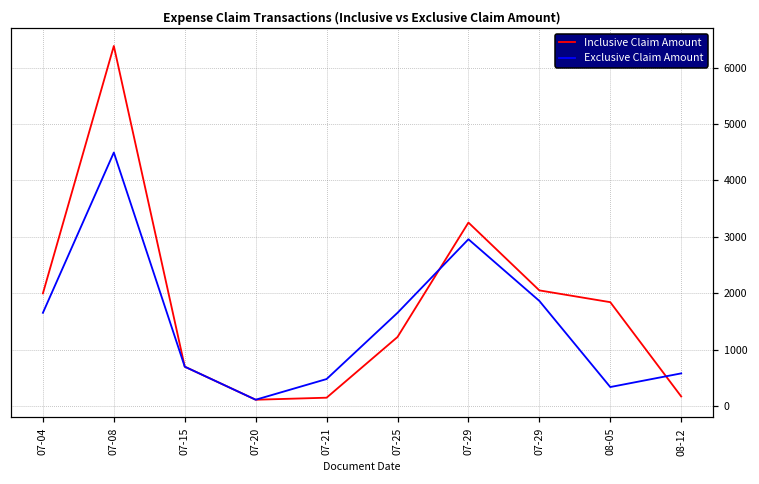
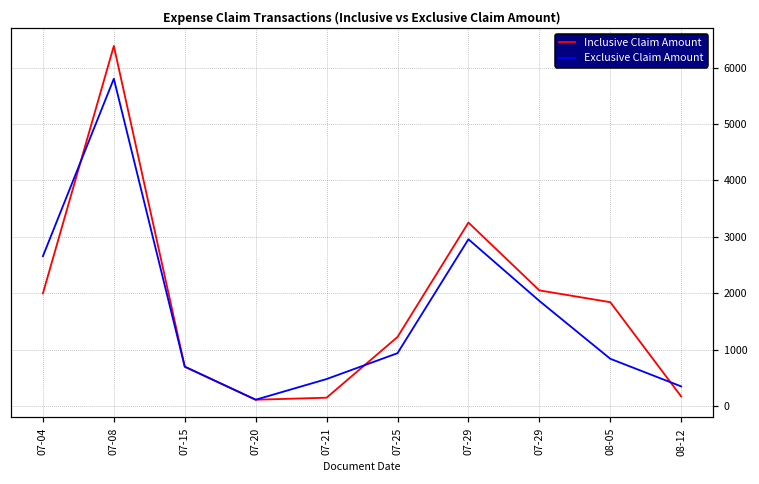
Exclusive Claim Amount, 07-04: 1700 -> 2700
Exclusive Claim Amount, 07-08: 4500 -> 5800
Exclusive Claim Amount, 07-25: 1700 -> 900
Exclusive Claim Amount, 08-05: 300 -> 800
Exclusive Claim Amount, 08-12: 600 -> 400
